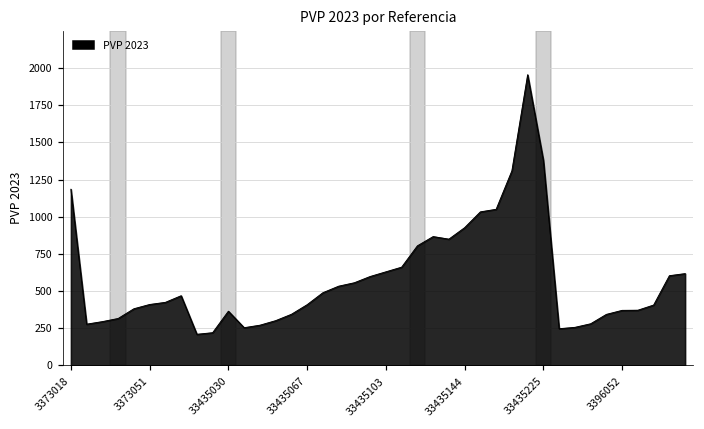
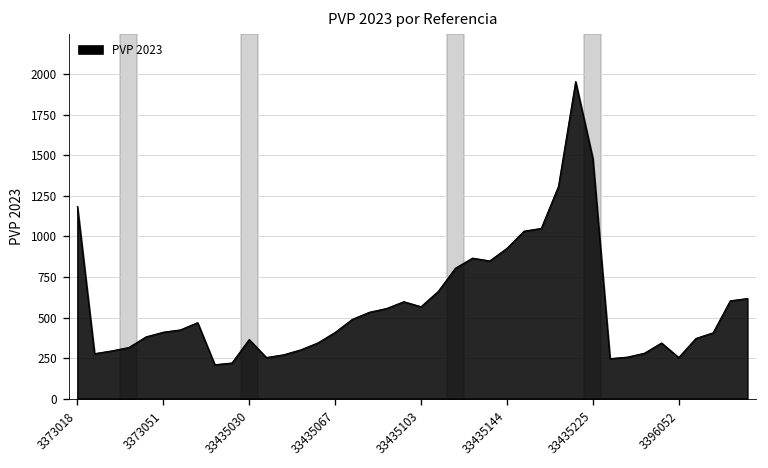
33435103: 630 -> 570
33435225: 1380 -> 1480
3396052: 370 -> 250
